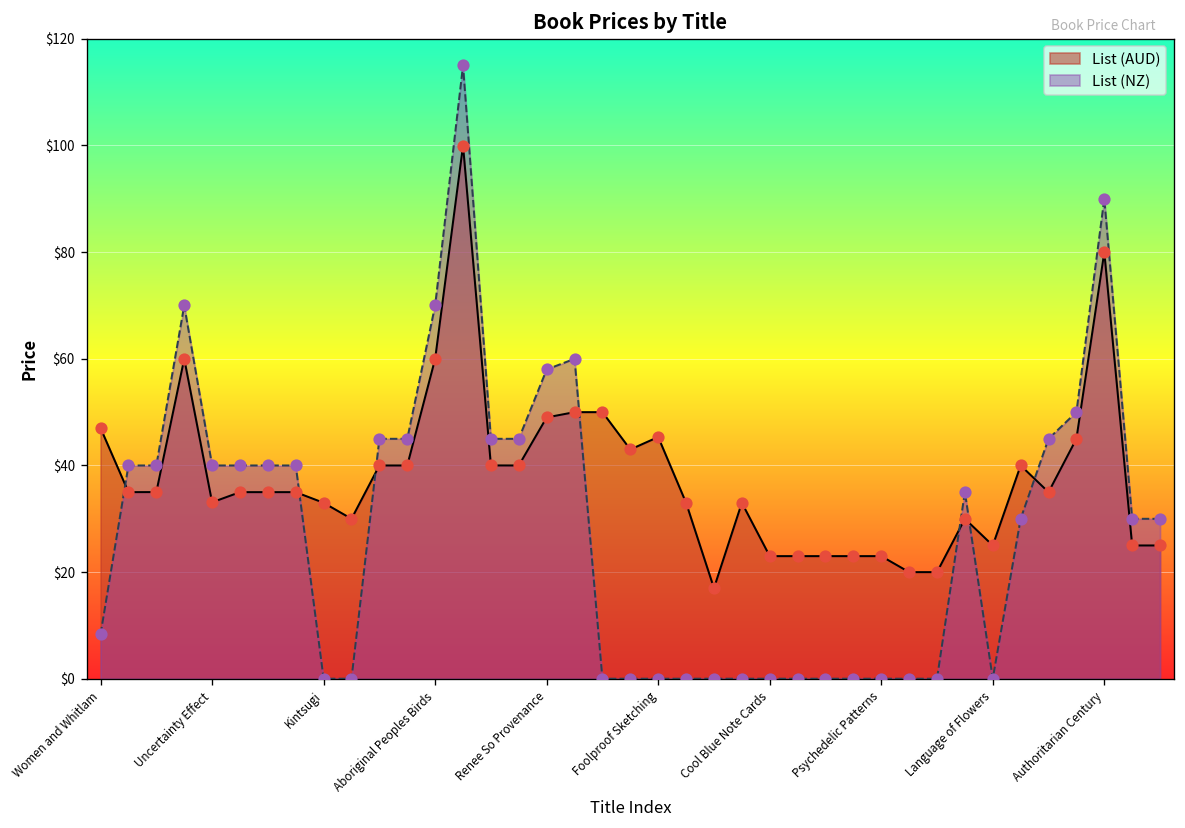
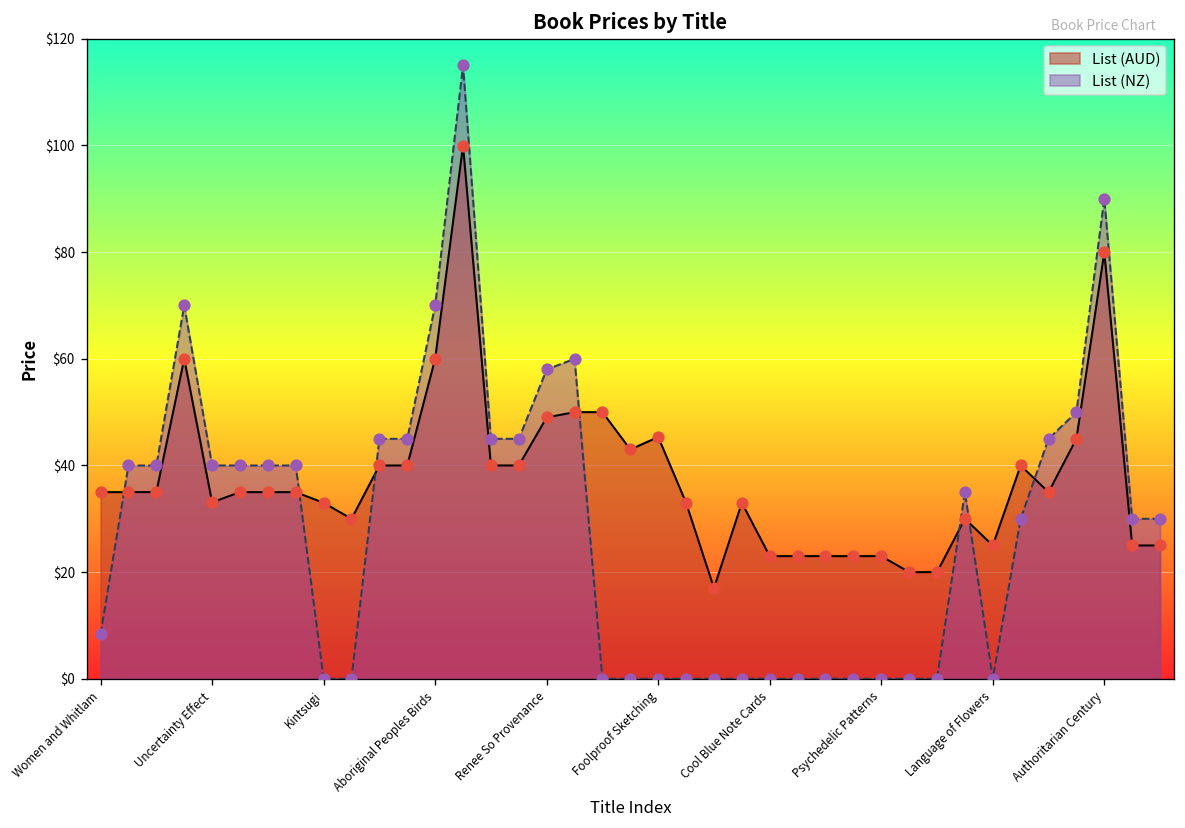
List (AUD), Women and Whitlam: $47 -> $35
